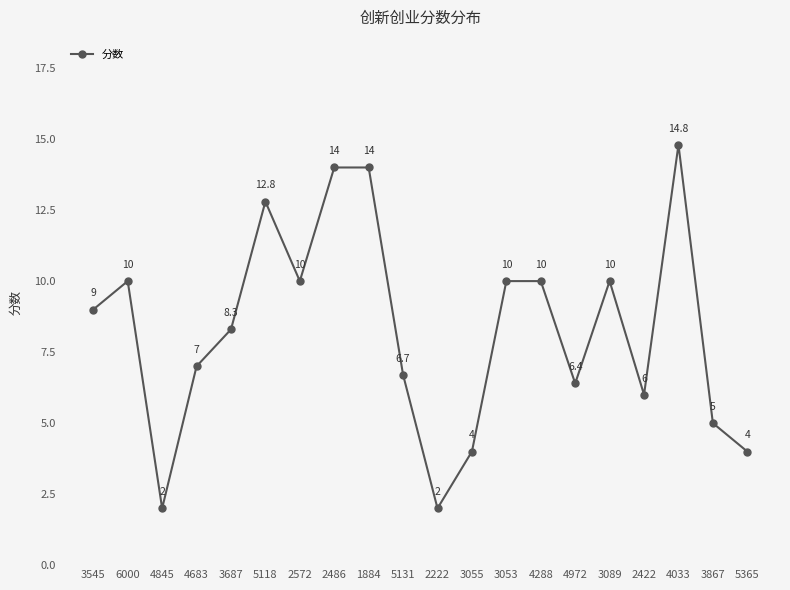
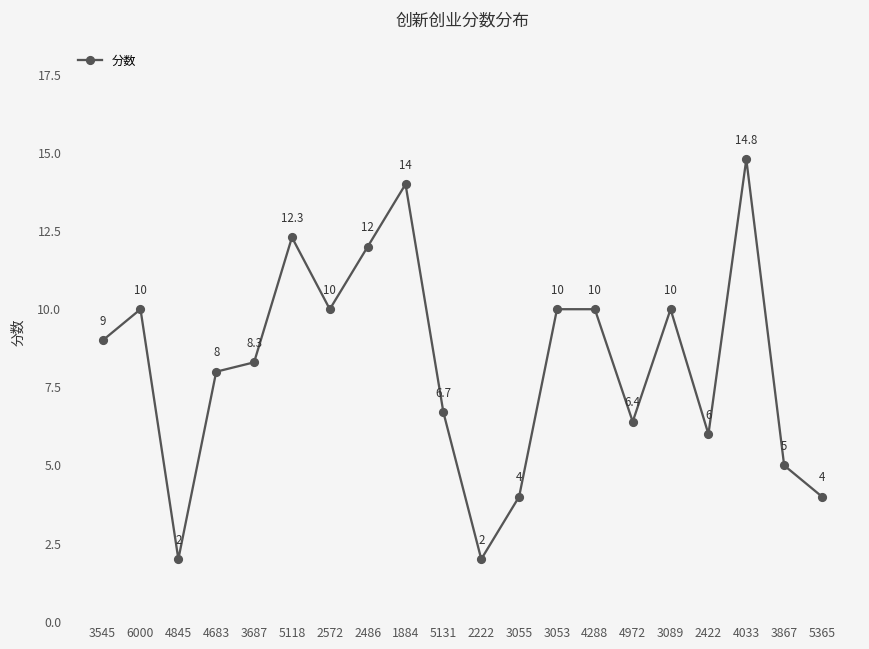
4683: 7 -> 8
5118: 12.8 -> 12.3
2486: 14 -> 12
